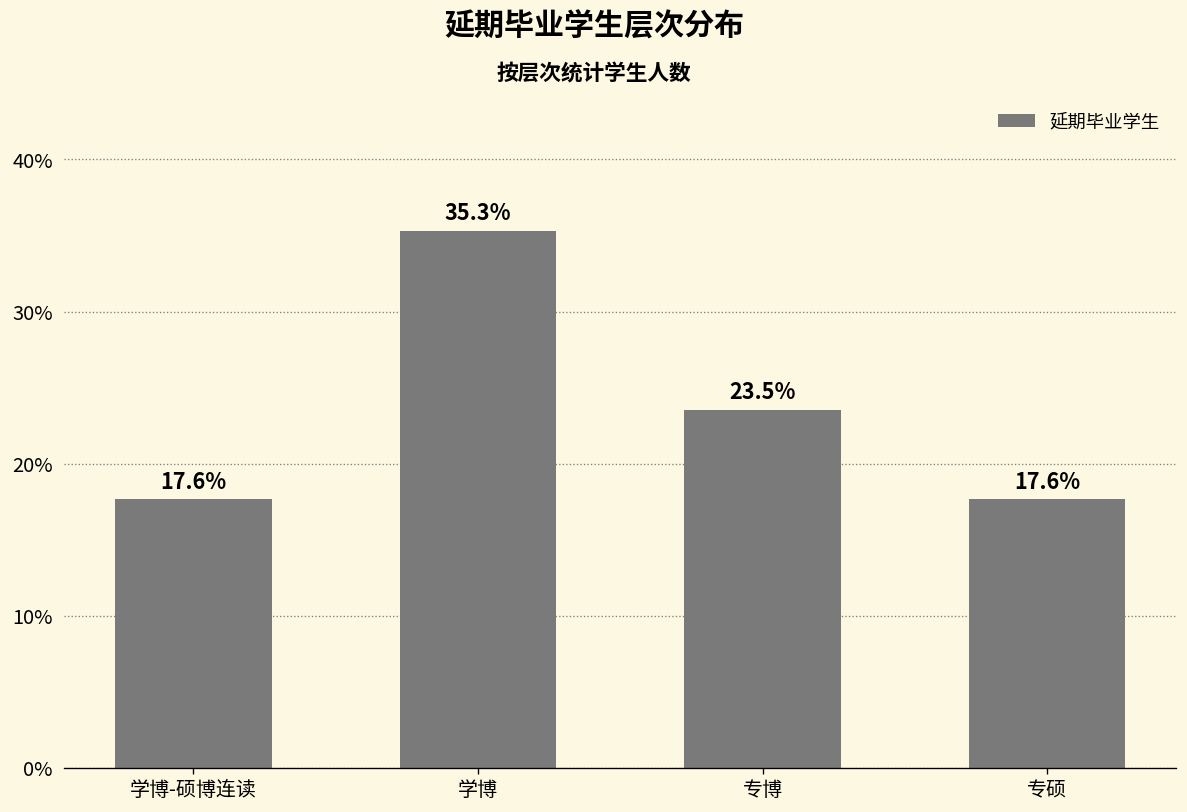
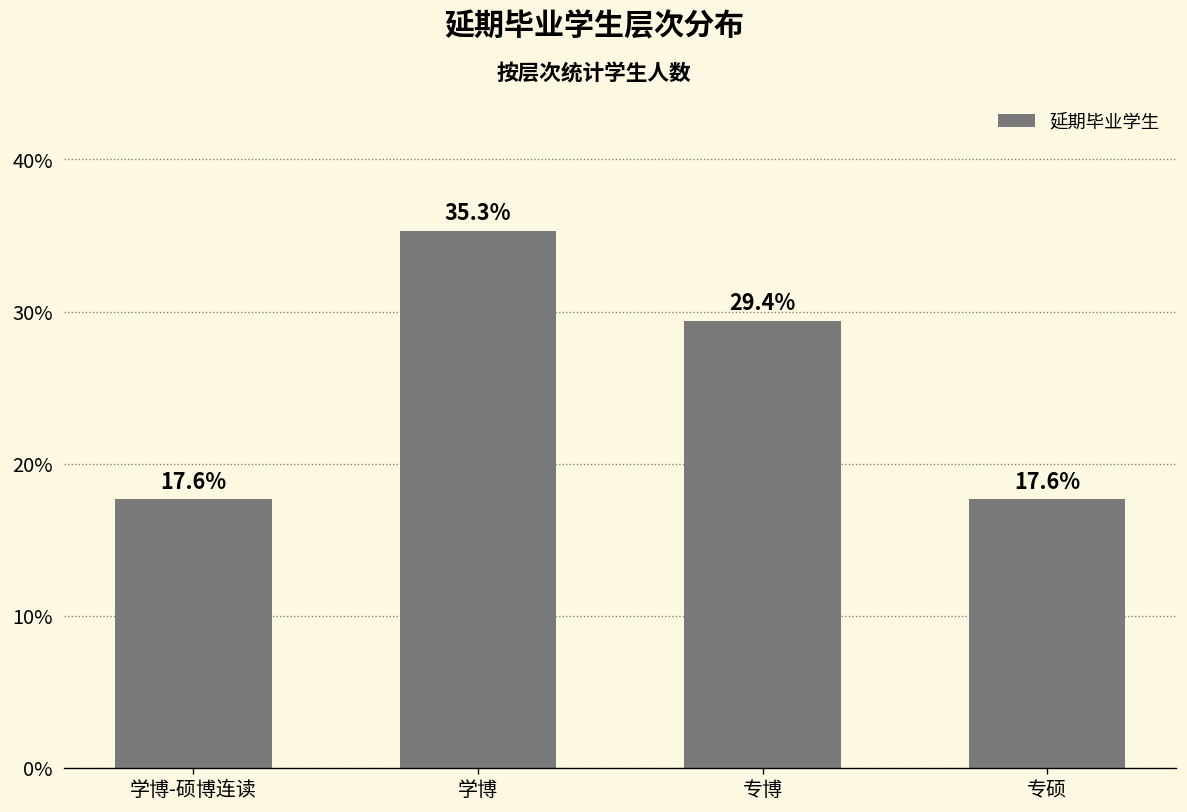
专博: 23.5% -> 29.4%
